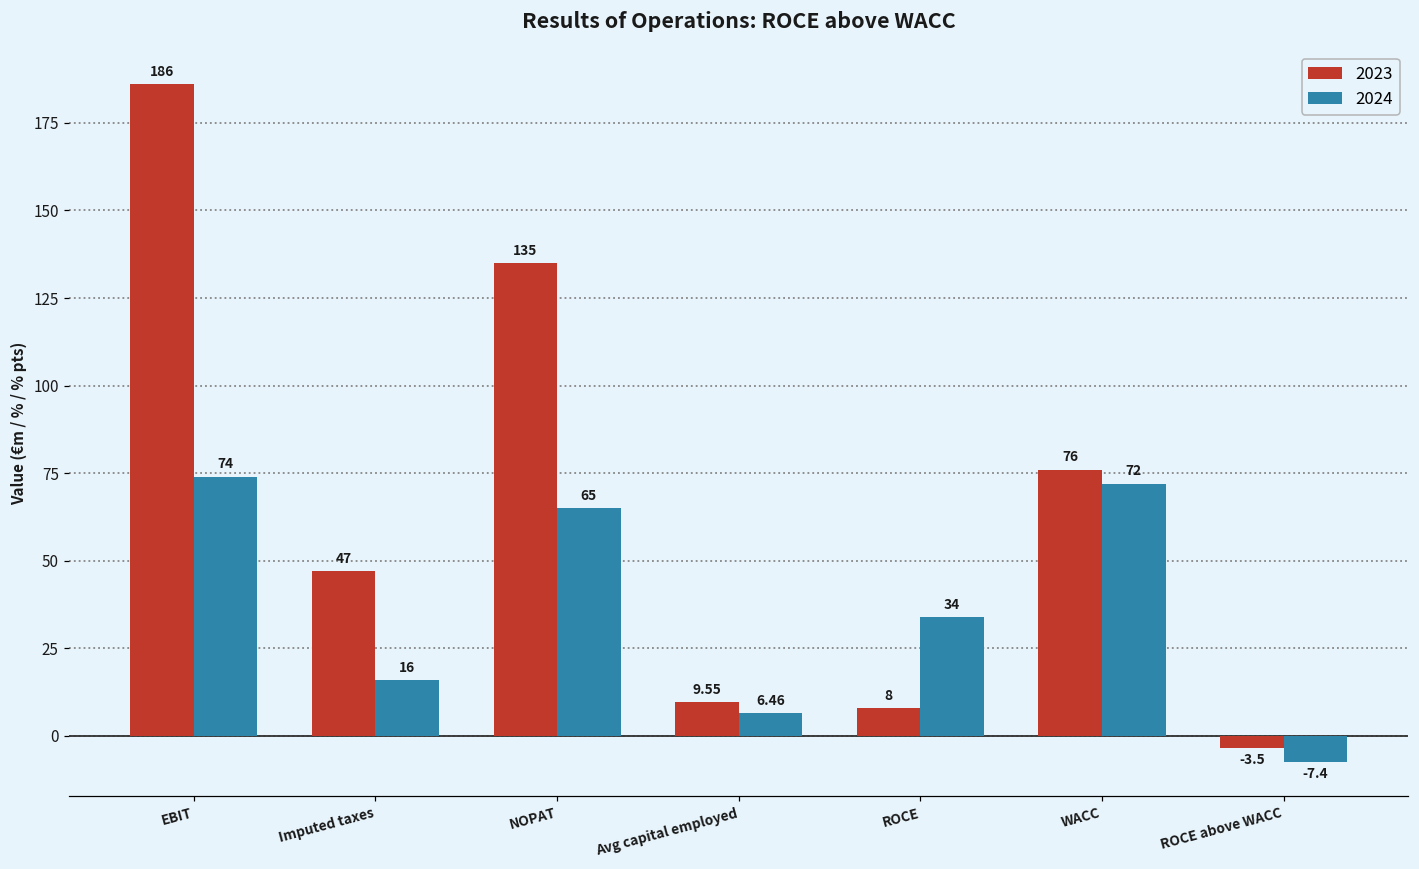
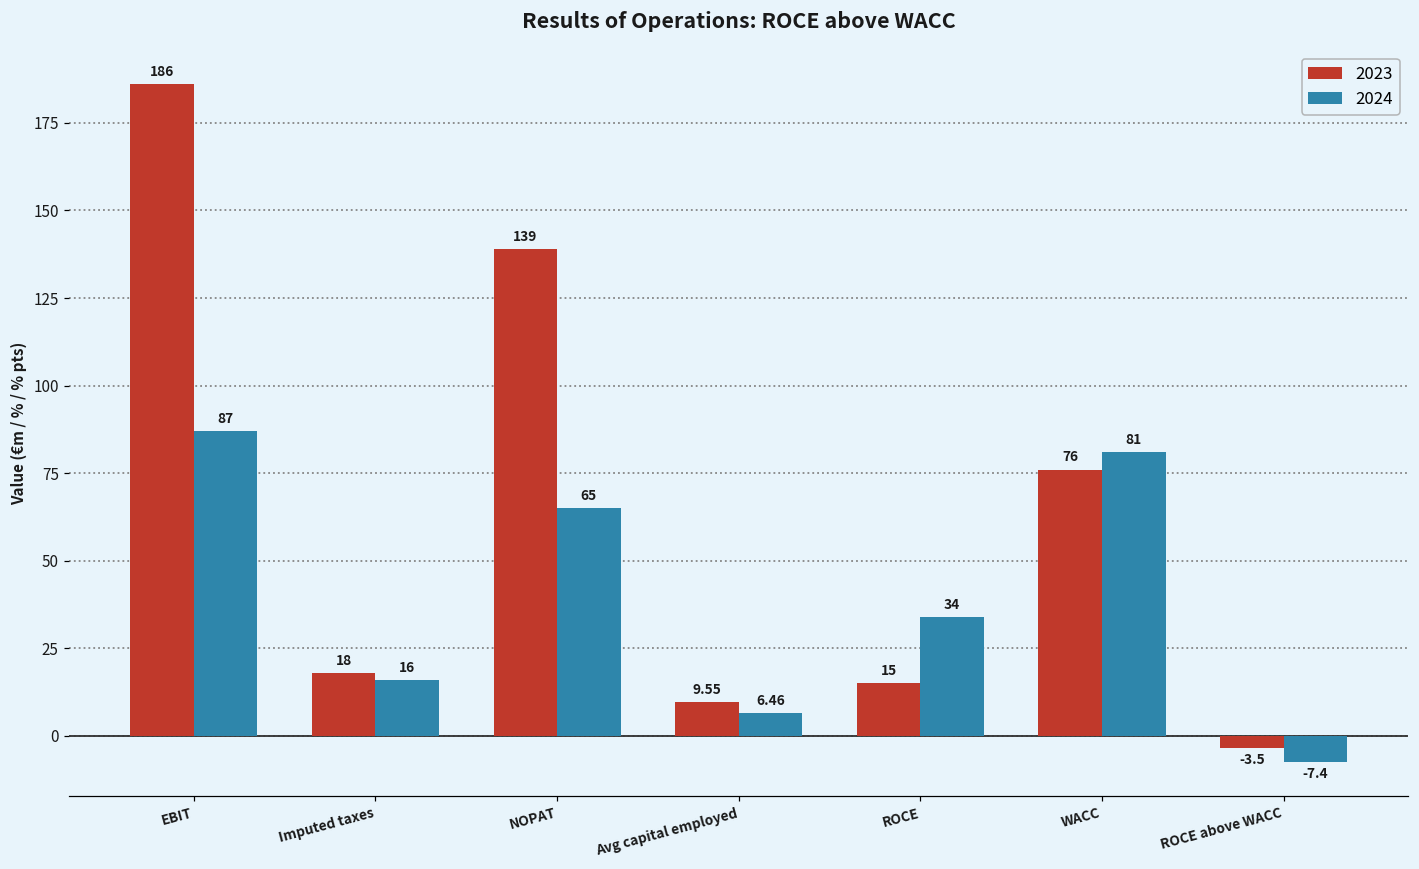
2024, EBIT: 74 -> 87
2023, Imputed taxes: 47 -> 18
2023, NOPAT: 135 -> 139
2023, ROCE: 8 -> 15
2024, WACC: 72 -> 81
